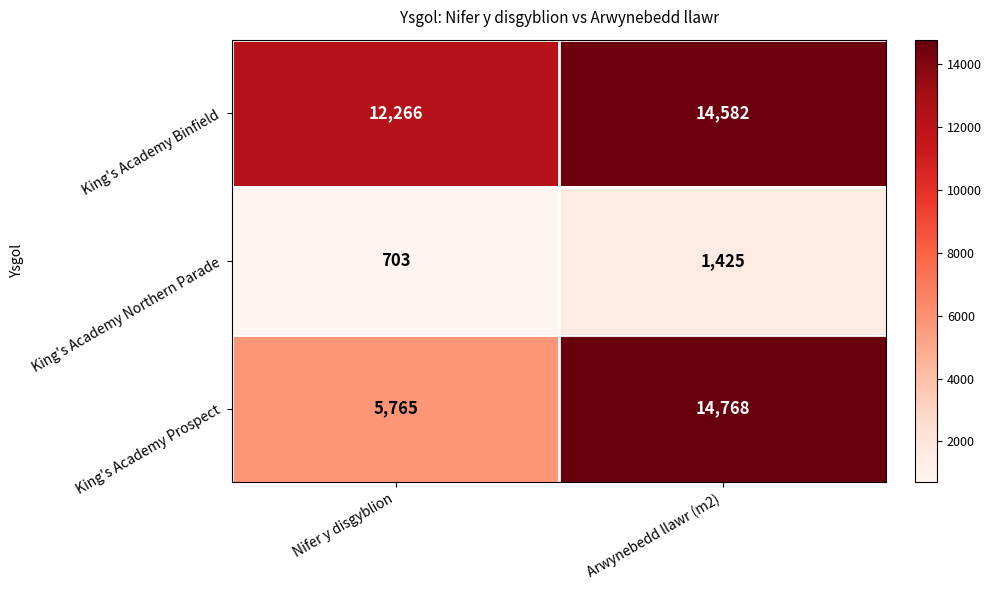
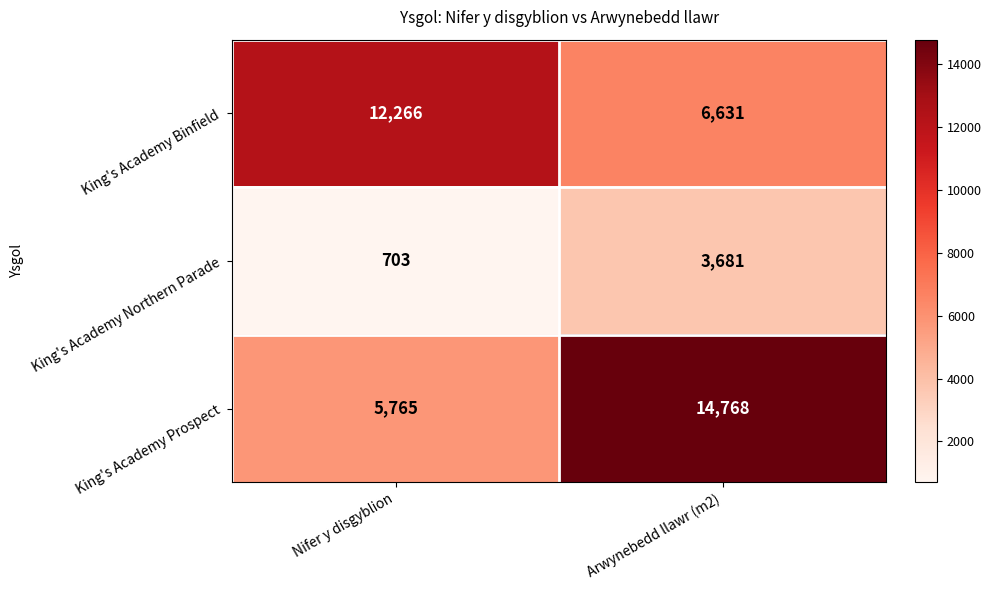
King's Academy Binfield, Arwynebedd llawr (m2): 14,582 -> 6,631
King's Academy Northern Parade, Arwynebedd llawr (m2): 1,425 -> 3,681
